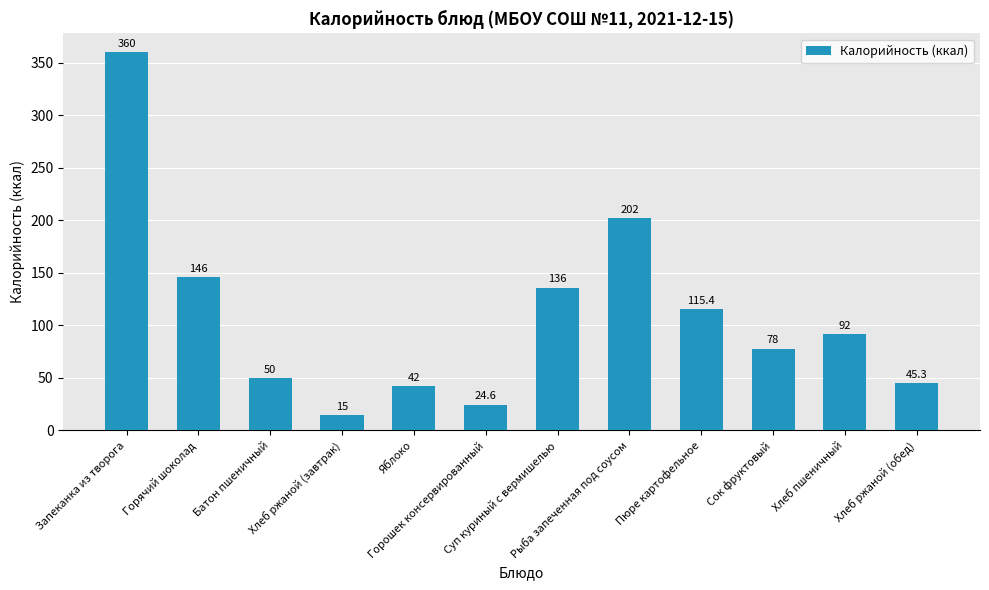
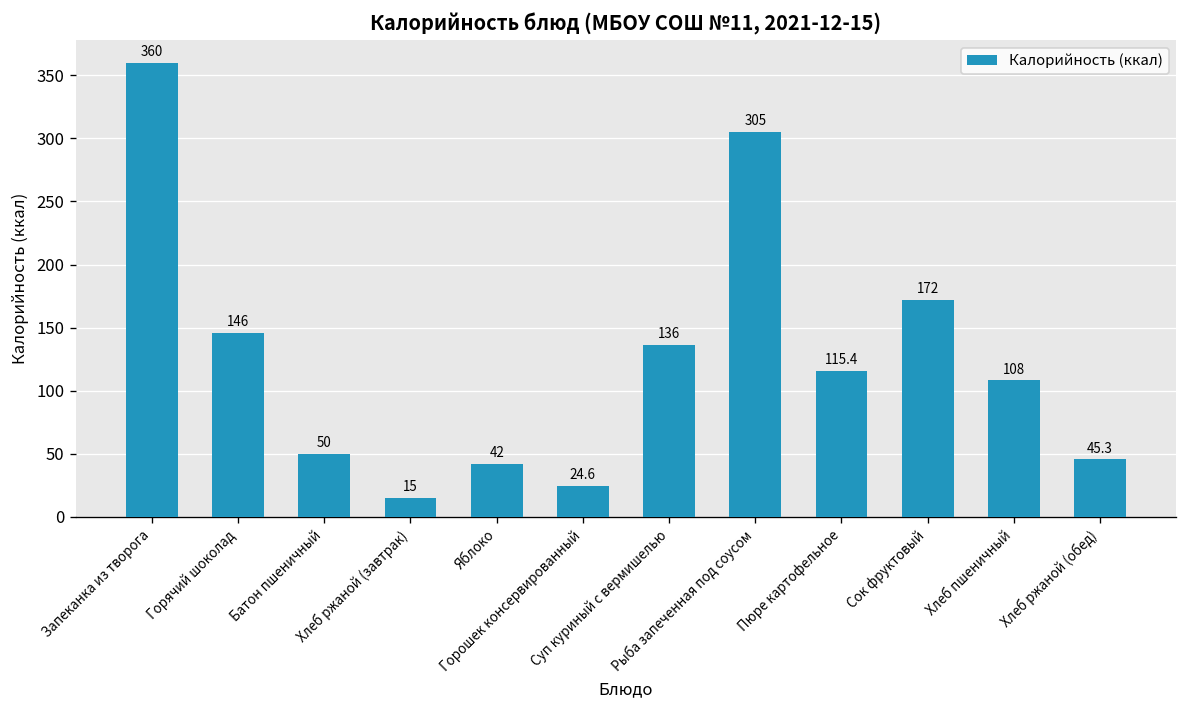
Рыба запеченная под соусом: 202 -> 305
Сок фруктовый: 78 -> 172
Хлеб пшеничный: 92 -> 108
